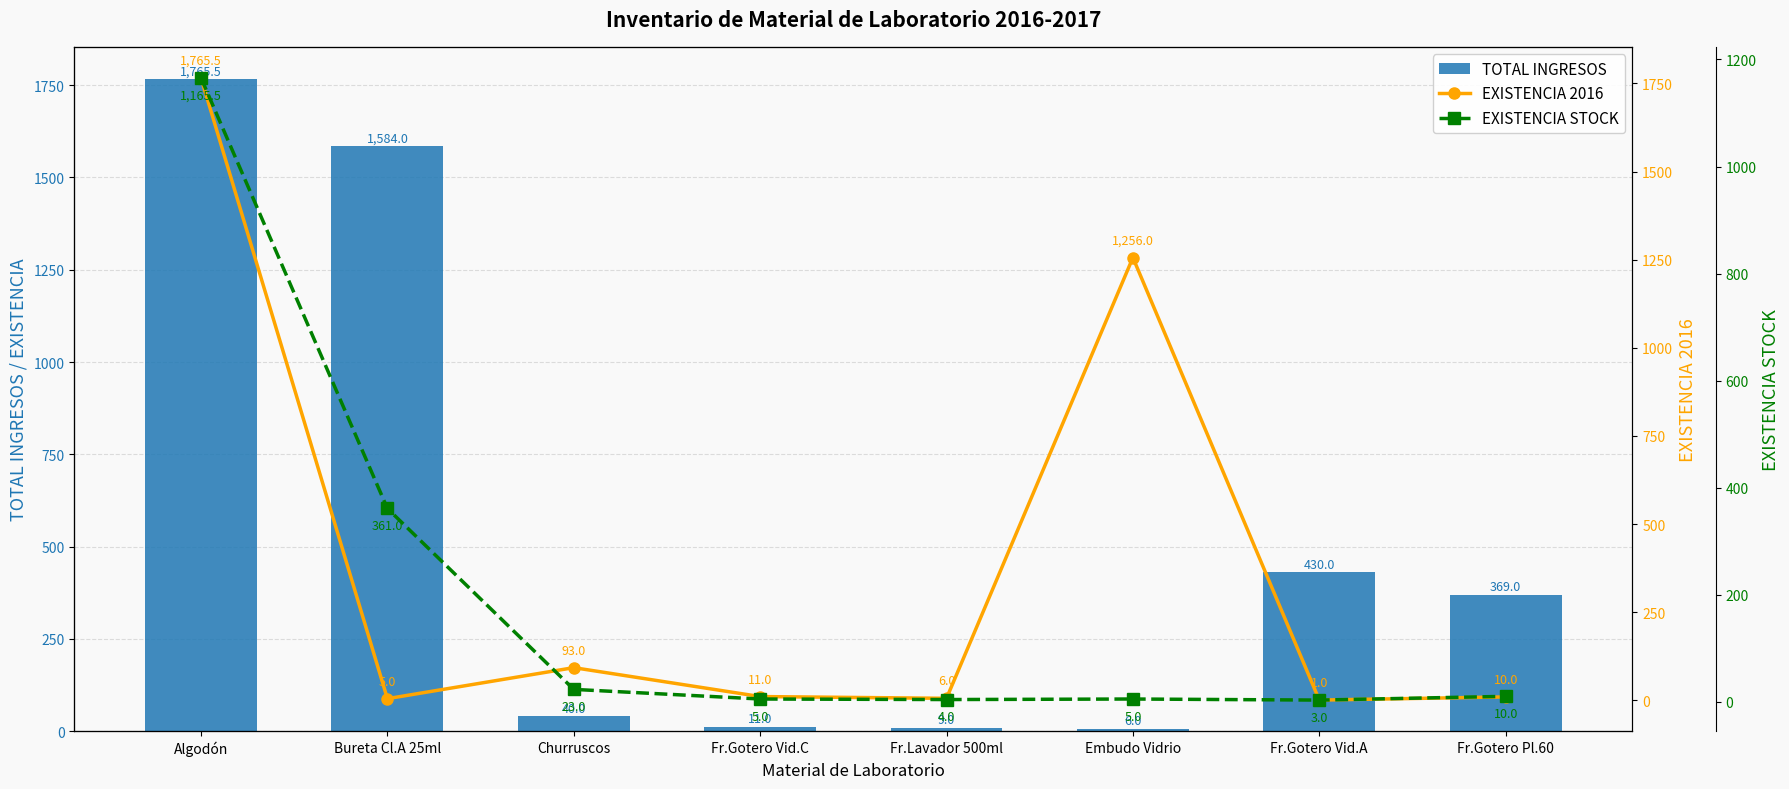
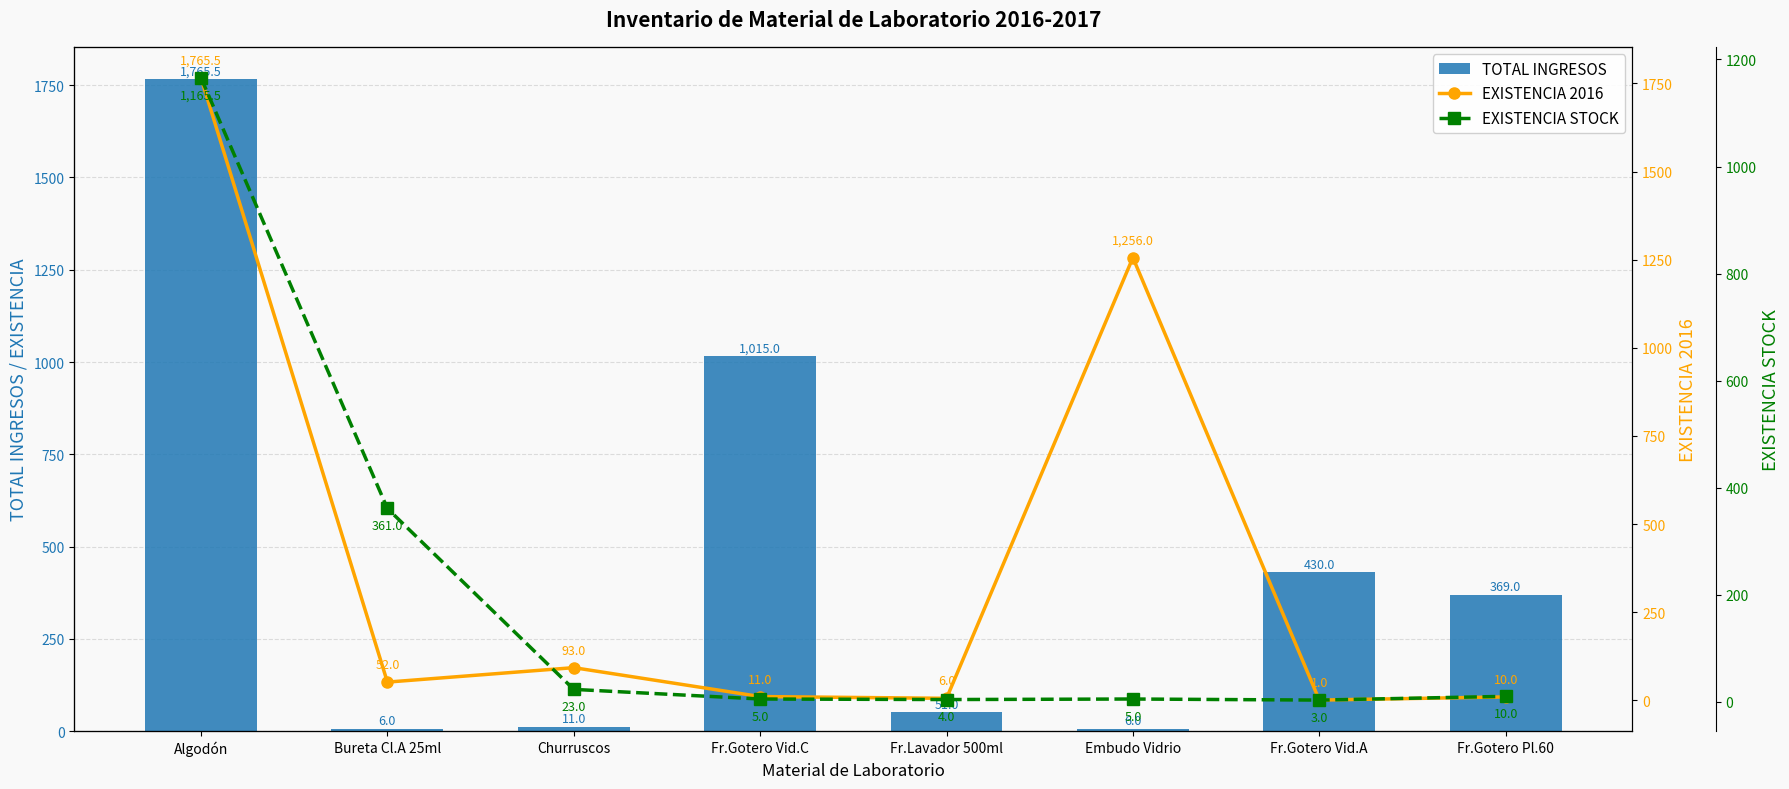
TOTAL INGRESOS, Bureta Cl.A 25ml: 1,584.0 -> 6.0
TOTAL INGRESOS, Churruscos: 40.0 -> 11.0
TOTAL INGRESOS, Fr.Gotero Vid.C: 11.0 -> 1,015.0
TOTAL INGRESOS, Fr.Lavador 500ml: 9.0 -> 51.0
EXISTENCIA 2016, Bureta Cl.A 25ml: 5.0 -> 52.0
